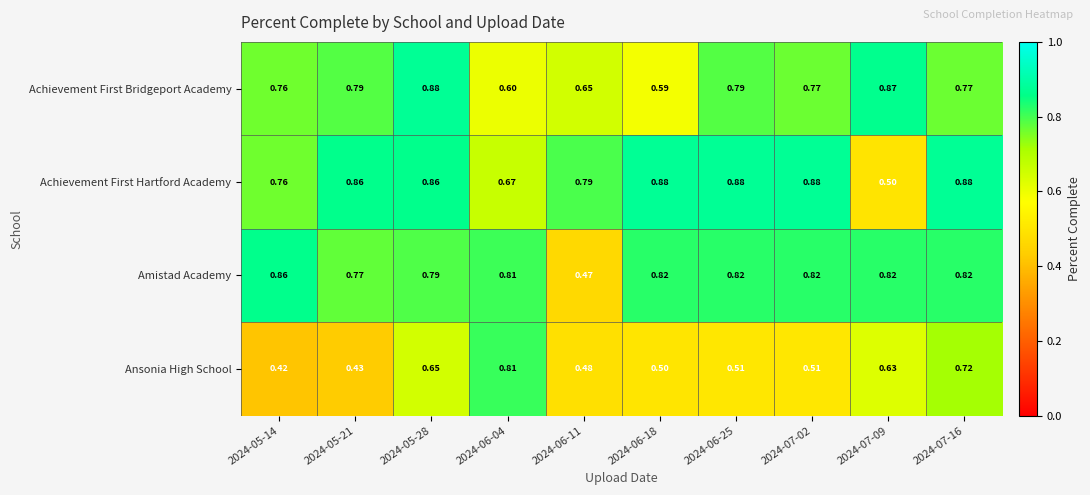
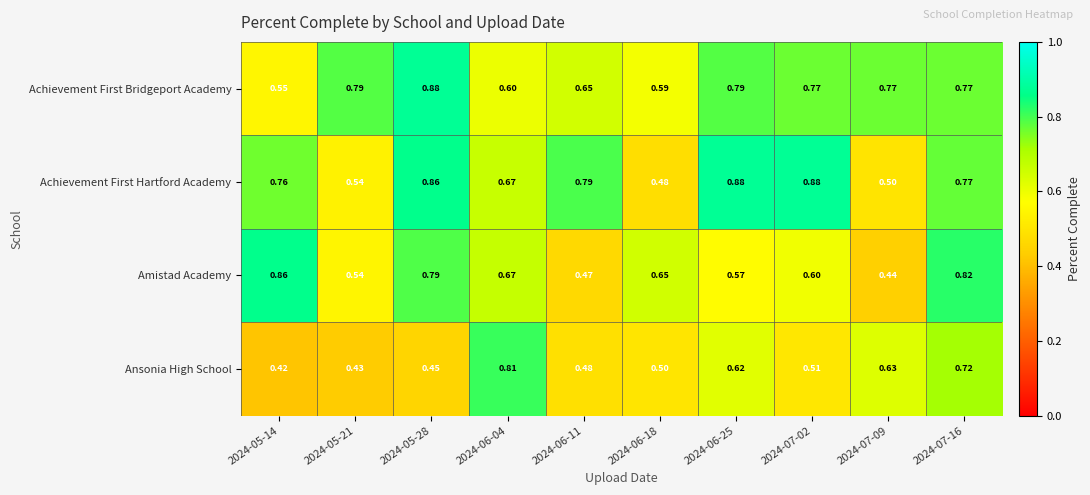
Achievement First Bridgeport Academy, 2024-05-14: 0.76 -> 0.55
Achievement First Bridgeport Academy, 2024-07-09: 0.87 -> 0.77
Achievement First Hartford Academy, 2024-05-21: 0.86 -> 0.54
Achievement First Hartford Academy, 2024-06-18: 0.88 -> 0.48
Achievement First Hartford Academy, 2024-07-16: 0.88 -> 0.77
Amistad Academy, 2024-05-21: 0.77 -> 0.54
Amistad Academy, 2024-06-04: 0.81 -> 0.67
Amistad Academy, 2024-06-18: 0.82 -> 0.65
Amistad Academy, 2024-06-25: 0.82 -> 0.57
Amistad Academy, 2024-07-02: 0.82 -> 0.60
Amistad Academy, 2024-07-09: 0.82 -> 0.44
Ansonia High School, 2024-05-28: 0.65 -> 0.45
Ansonia High School, 2024-06-25: 0.51 -> 0.62
